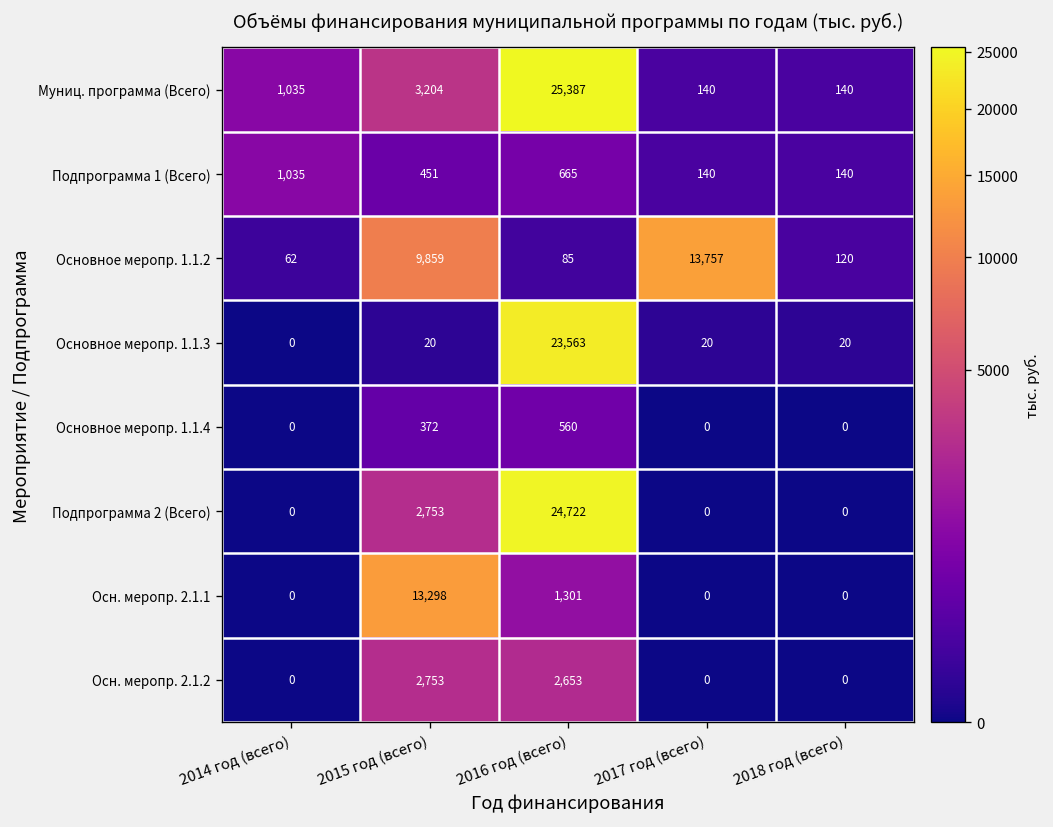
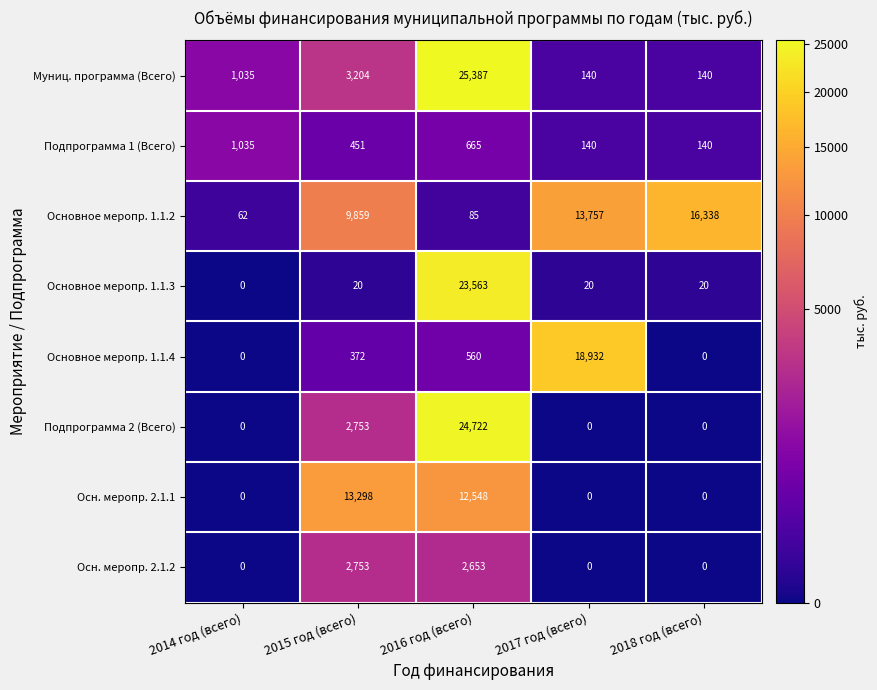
Основное меропр. 1.1.2, 2018 год (всего): 120 -> 16,338
Основное меропр. 1.1.4, 2017 год (всего): 0 -> 18,932
Осн. меропр. 2.1.1, 2016 год (всего): 1,301 -> 12,548
